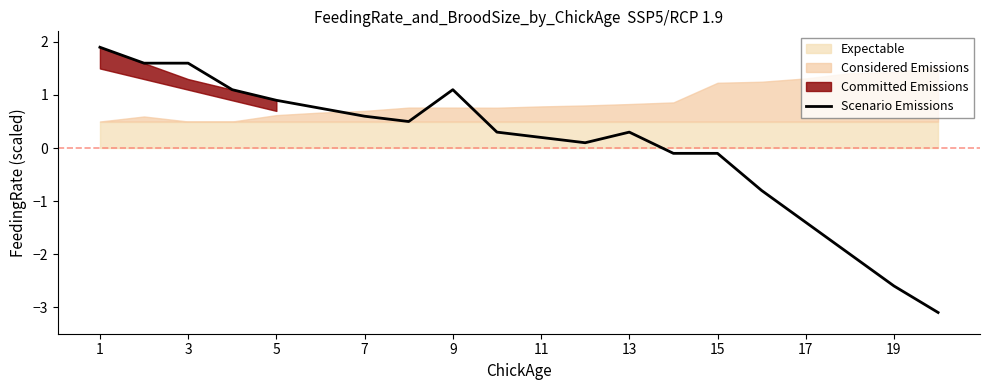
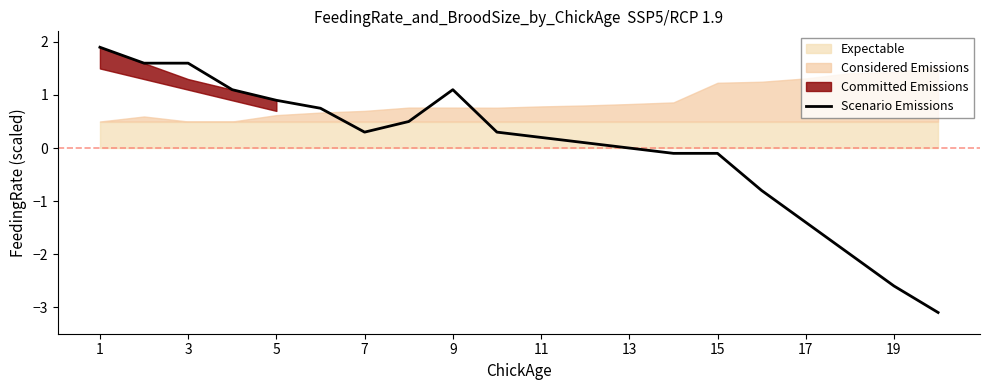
Scenario Emissions, 7: 0.6 -> 0.3
Scenario Emissions, 13: 0.3 -> 0.0
